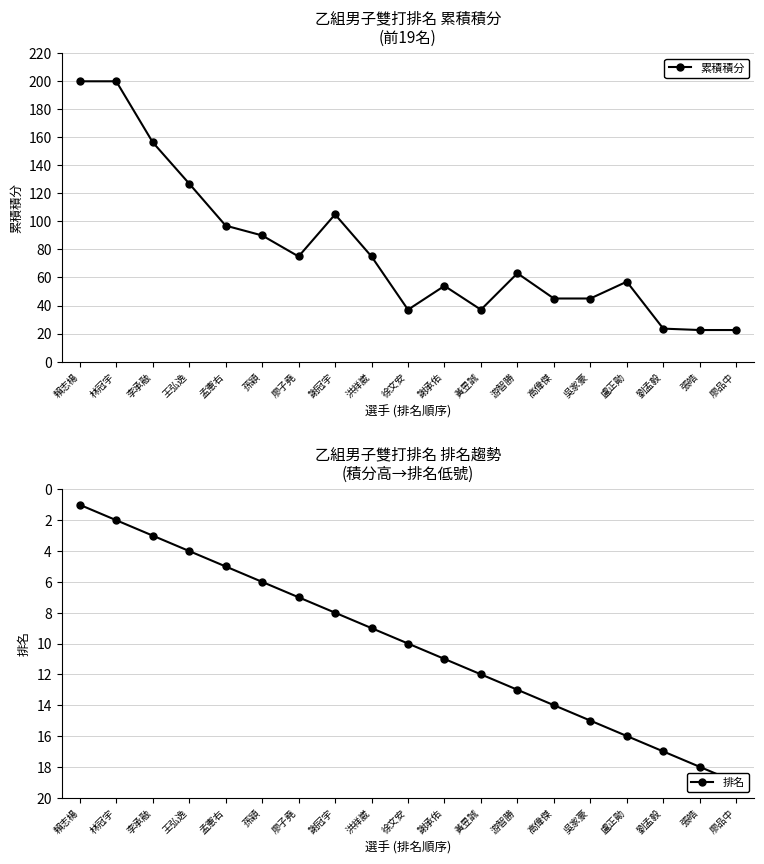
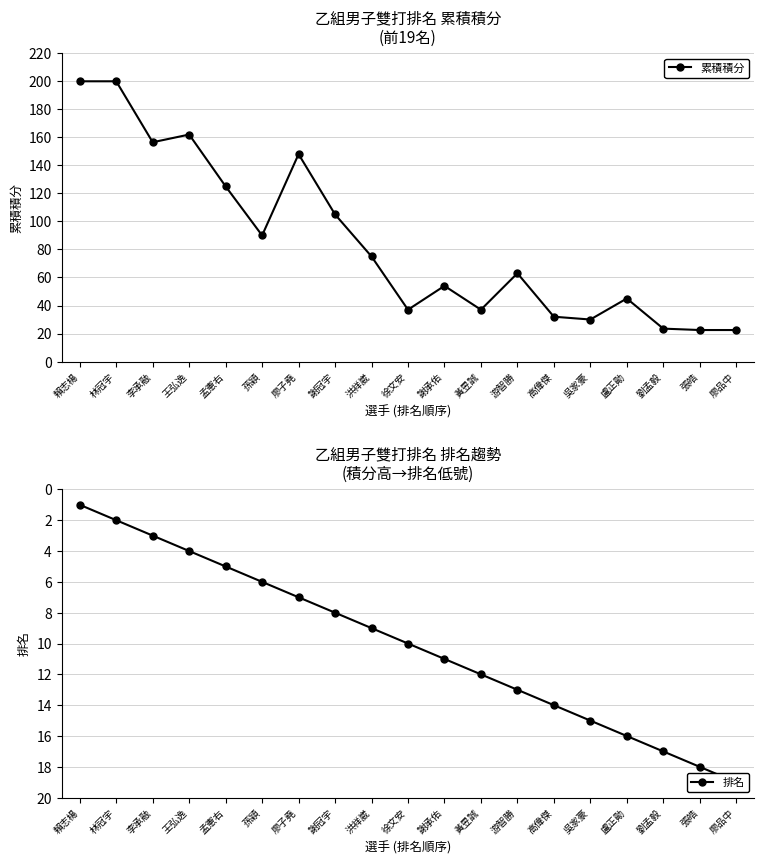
乙組男子雙打排名 累積積分 (前19名), 王弘逸: 127 -> 162
乙組男子雙打排名 累積積分 (前19名), 孟憲右: 97 -> 125
乙組男子雙打排名 累積積分 (前19名), 廖子堯: 75 -> 148
乙組男子雙打排名 累積積分 (前19名), 高偉傑: 45 -> 32
乙組男子雙打排名 累積積分 (前19名), 吳家豪: 45 -> 30
乙組男子雙打排名 累積積分 (前19名), 盧正勛: 57 -> 45
